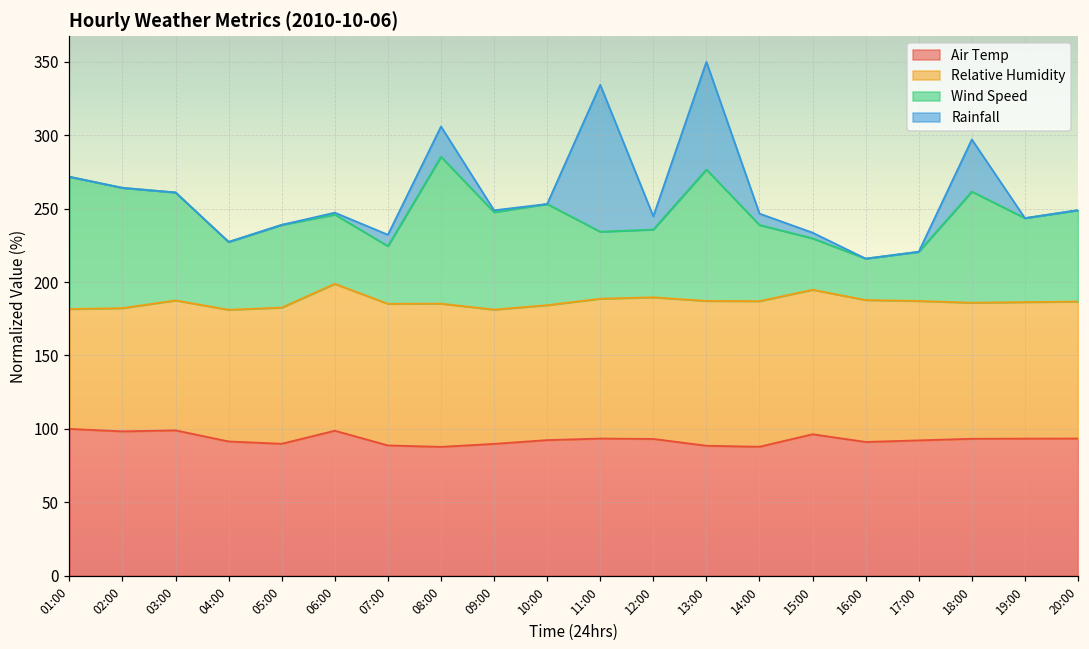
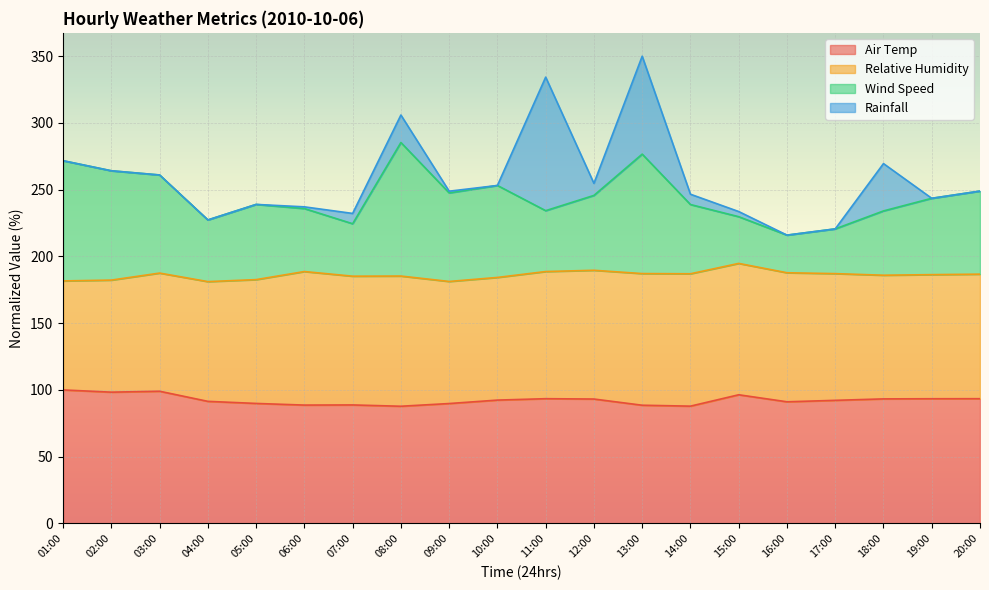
Air Temp, 06:00: 99 -> 89
Wind Speed, 12:00: 46 -> 56
Wind Speed, 18:00: 76 -> 48
